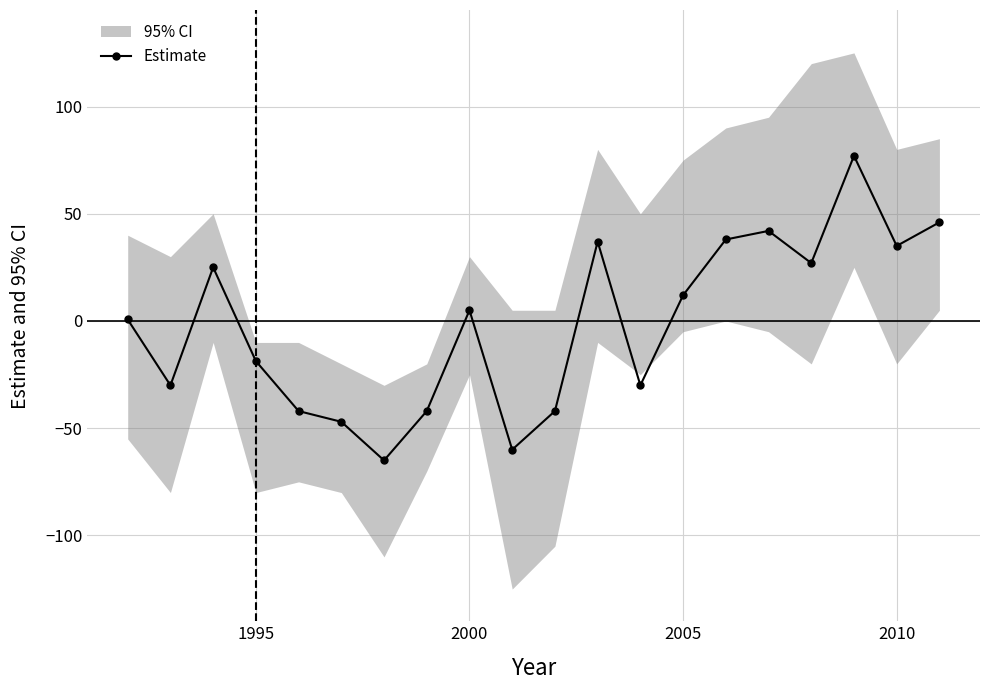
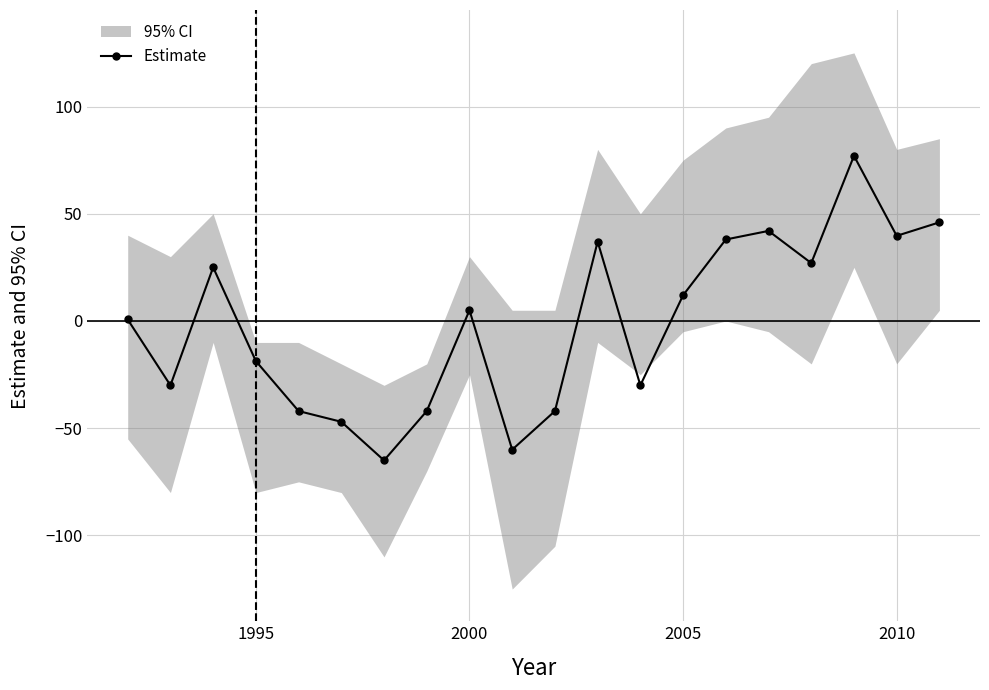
Estimate, 2010: 35 -> 40
